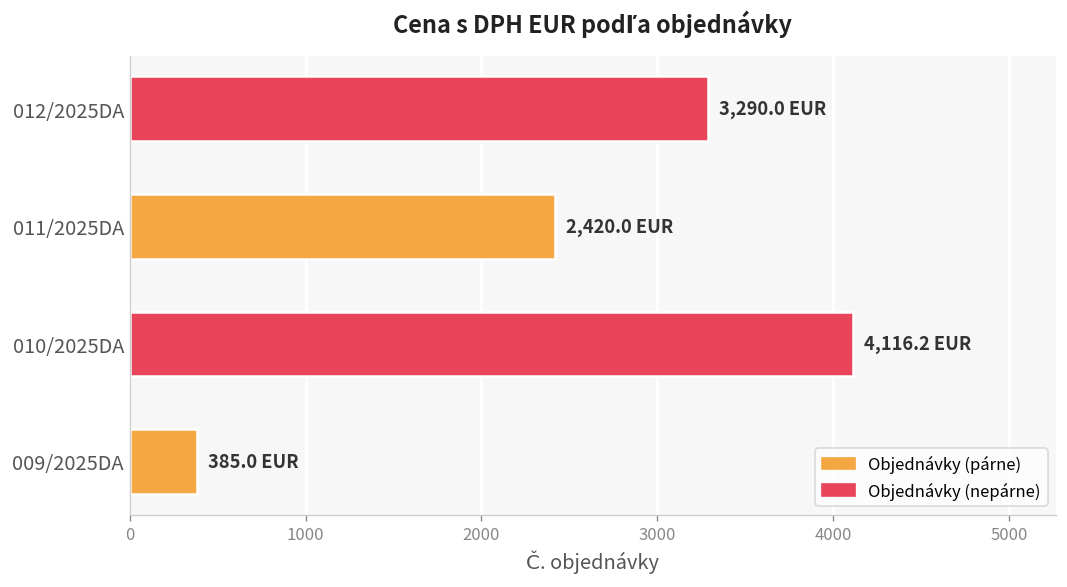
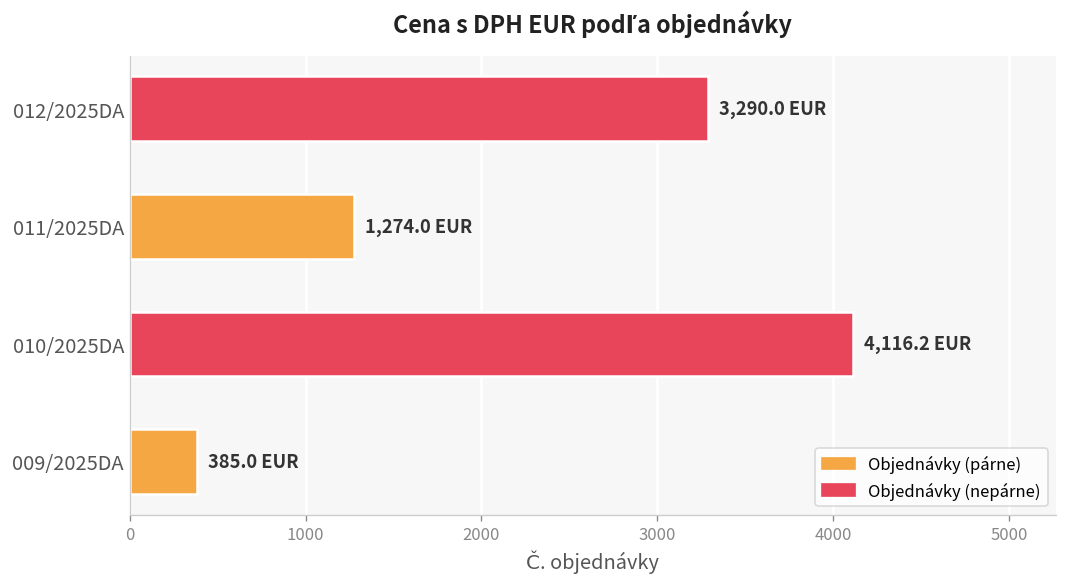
011/2025DA: 2,420.0 -> 1,274.0
